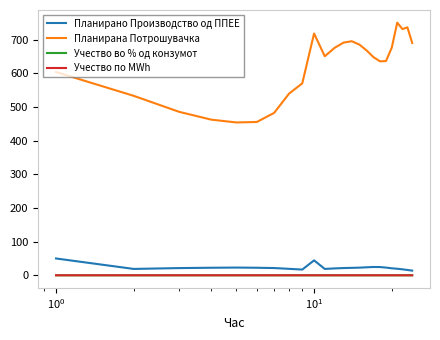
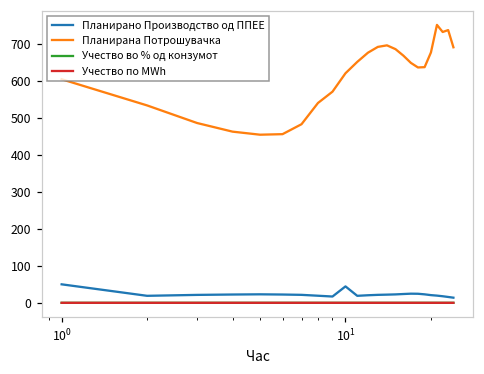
Планирана Потрошувачка, 10^1: 720 -> 620
